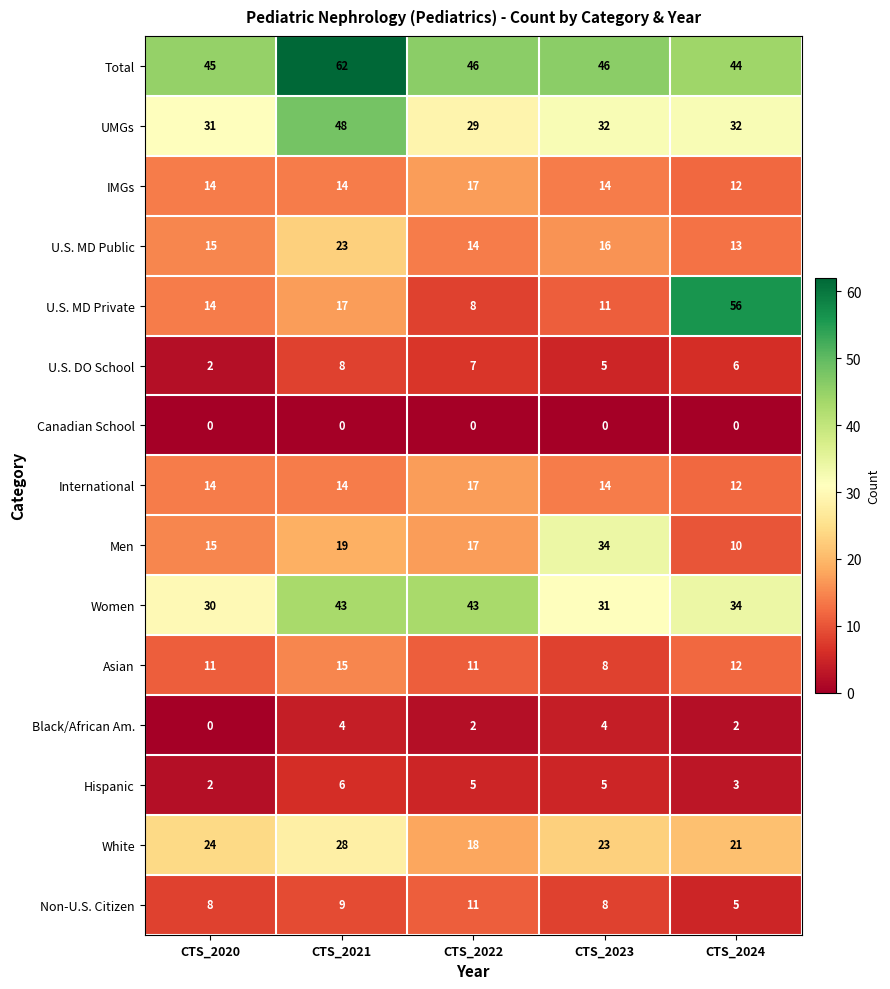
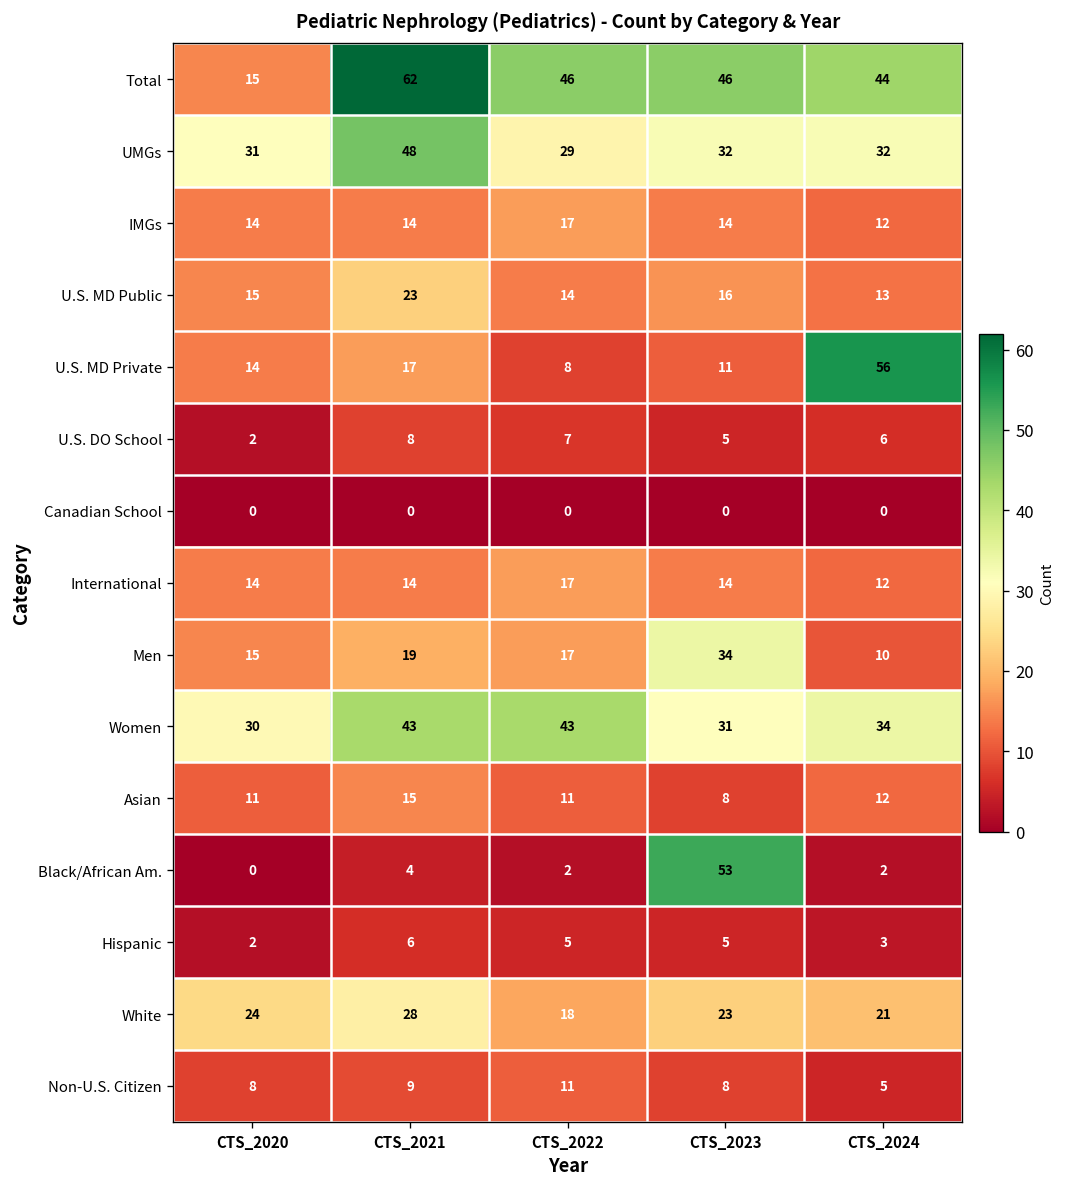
Total, CTS_2020: 45 -> 15
Black/African Am., CTS_2023: 4 -> 53
